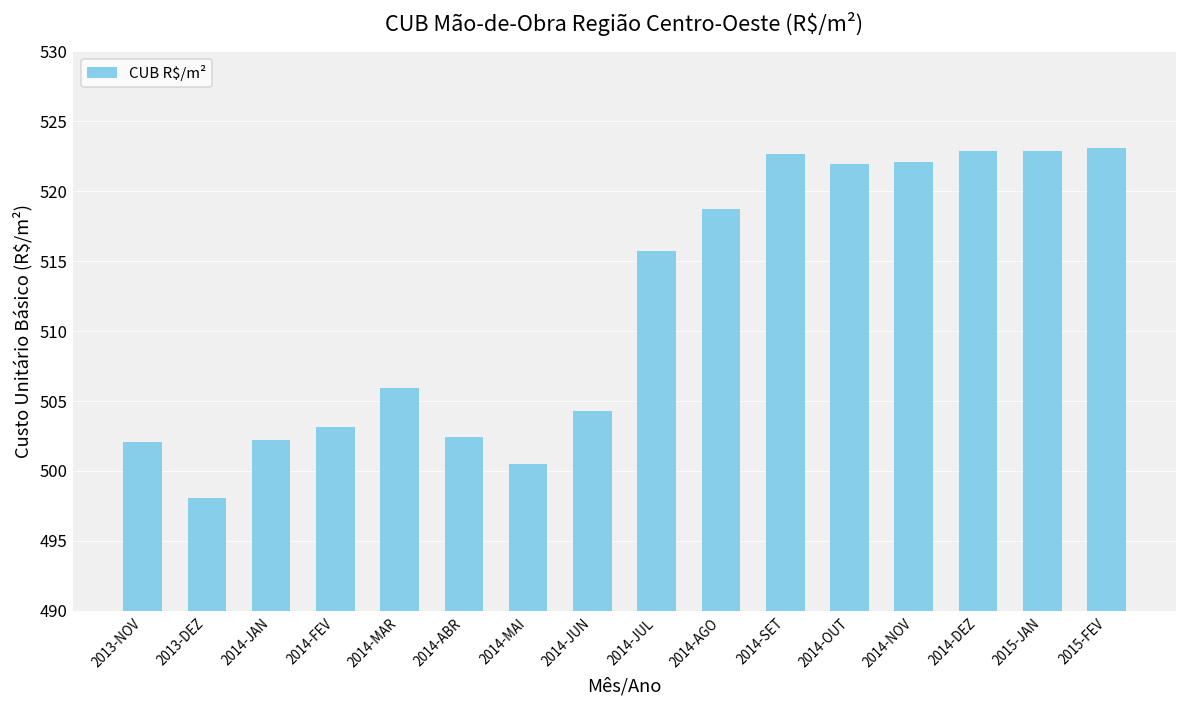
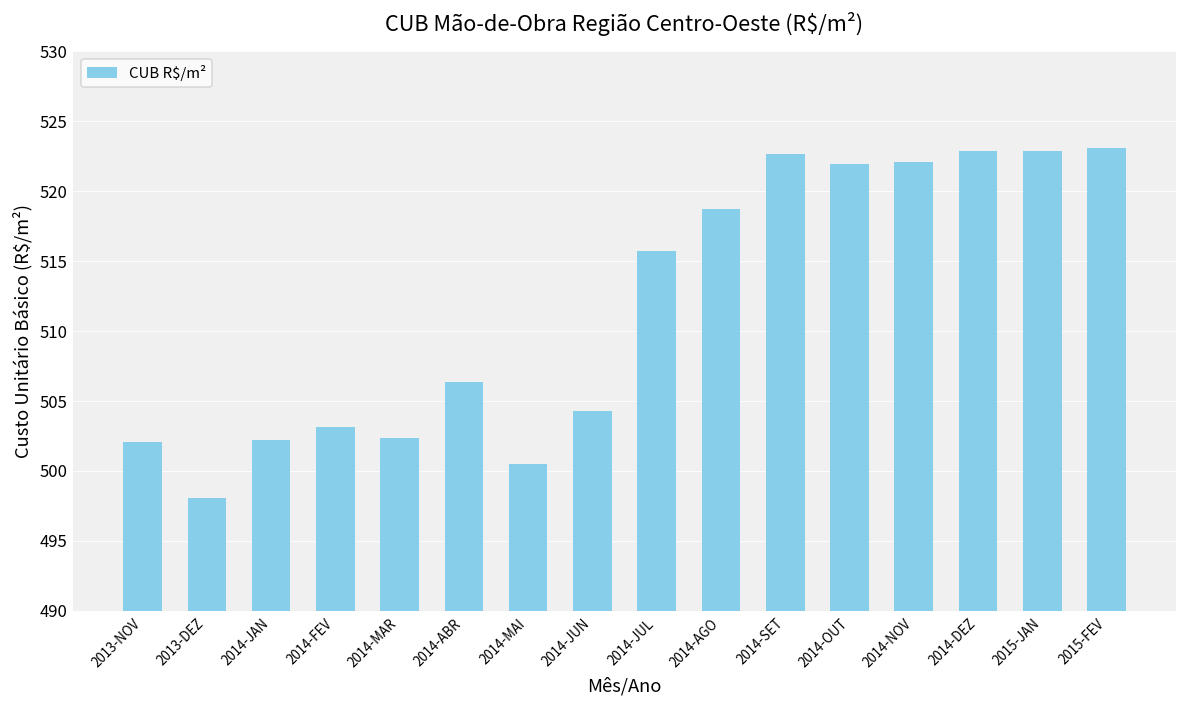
2014-MAR: 505.9 -> 502.4
2014-ABR: 502.4 -> 506.4
